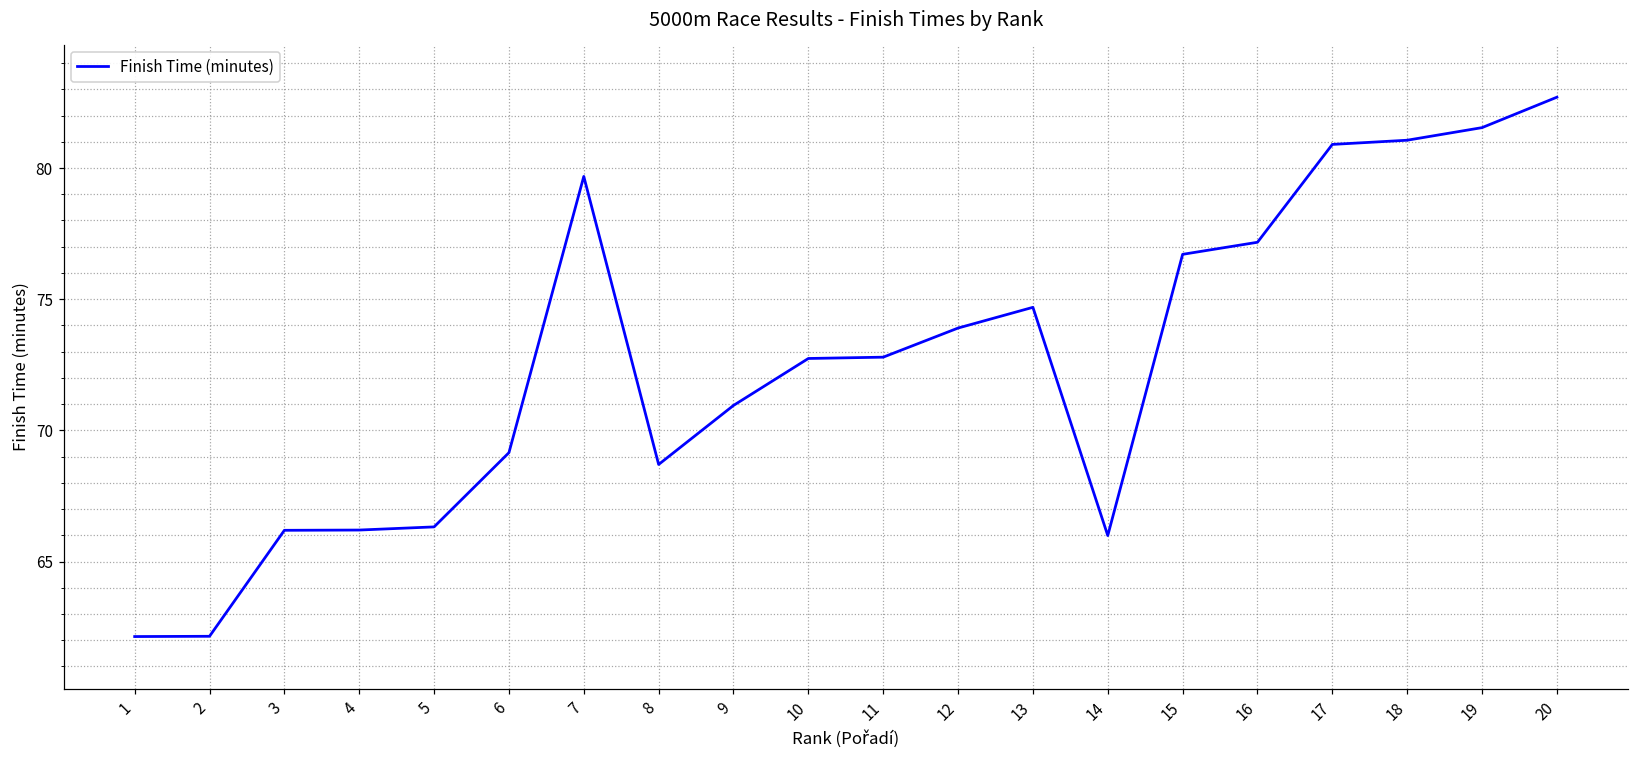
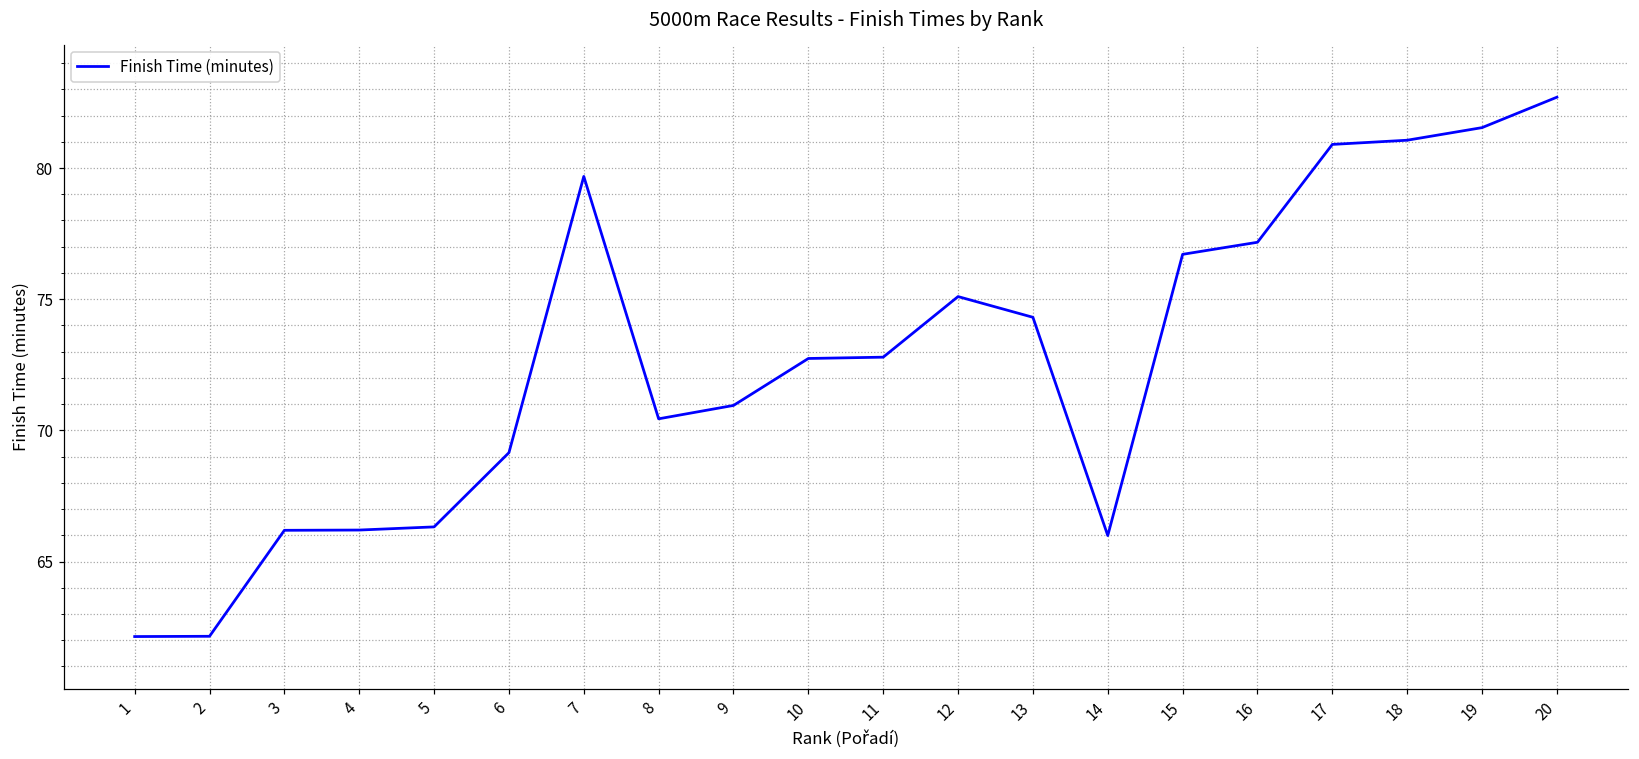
8: 68.7 -> 70.4
12: 73.9 -> 75.1
13: 74.7 -> 74.3
